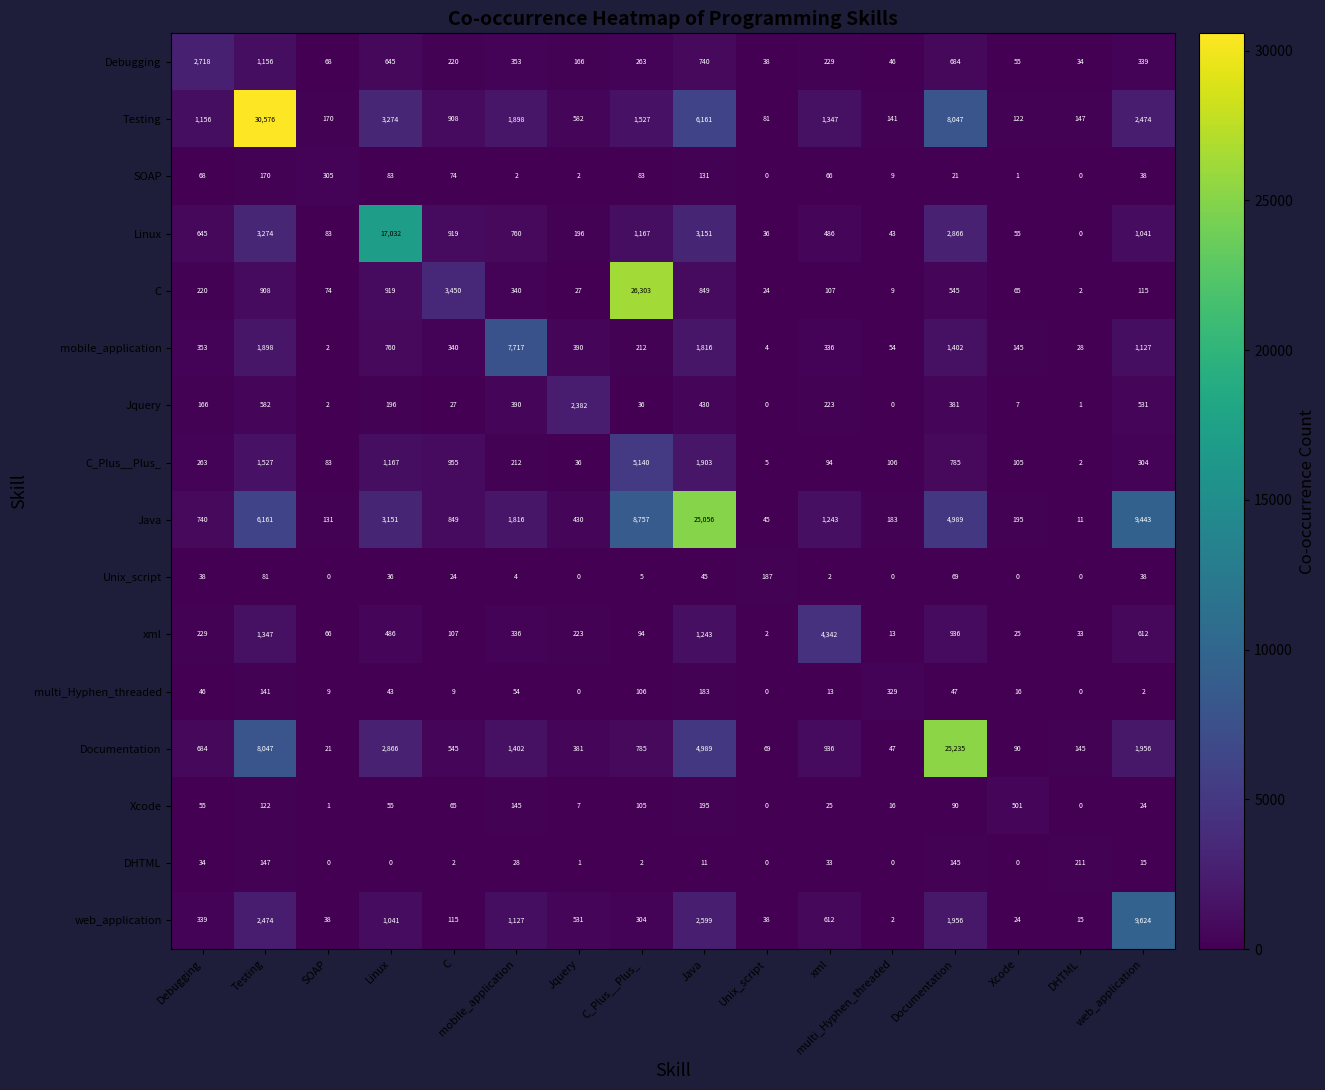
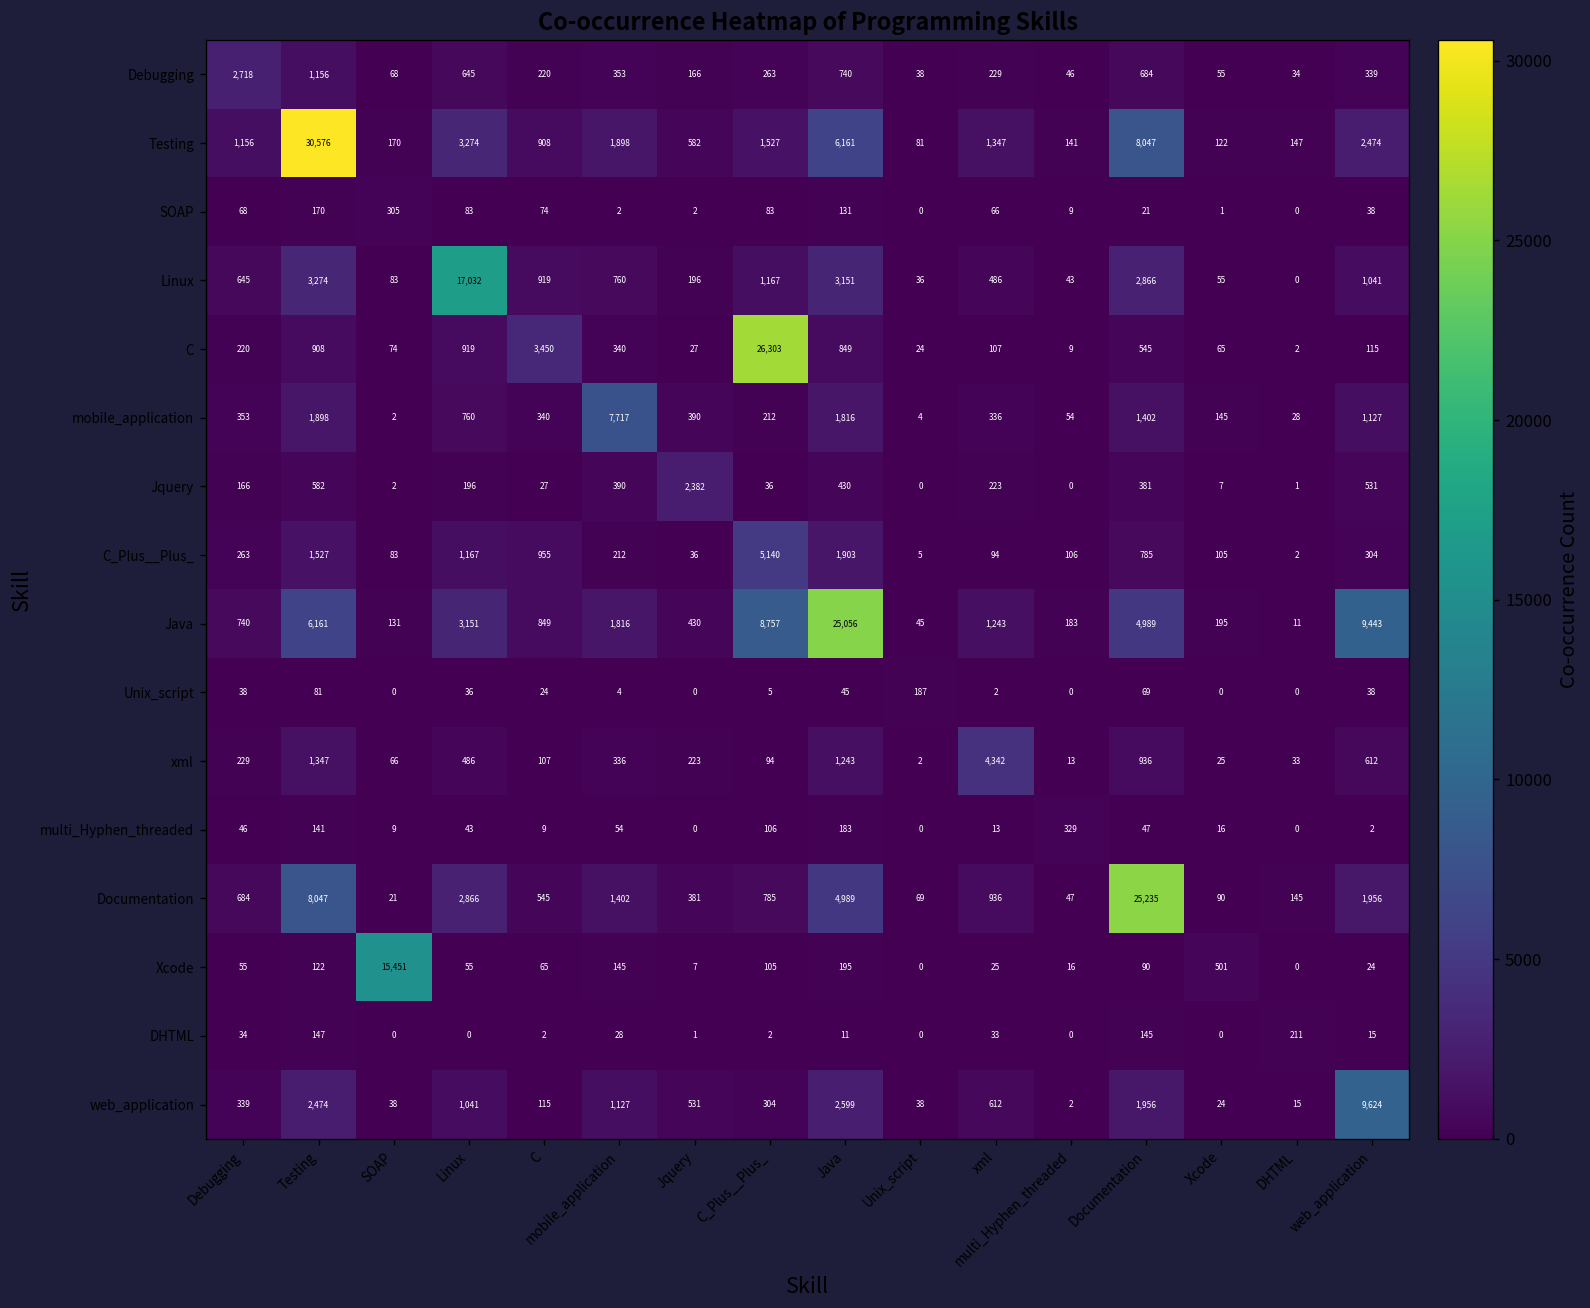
Xcode, SOAP: 1 -> 15,451
